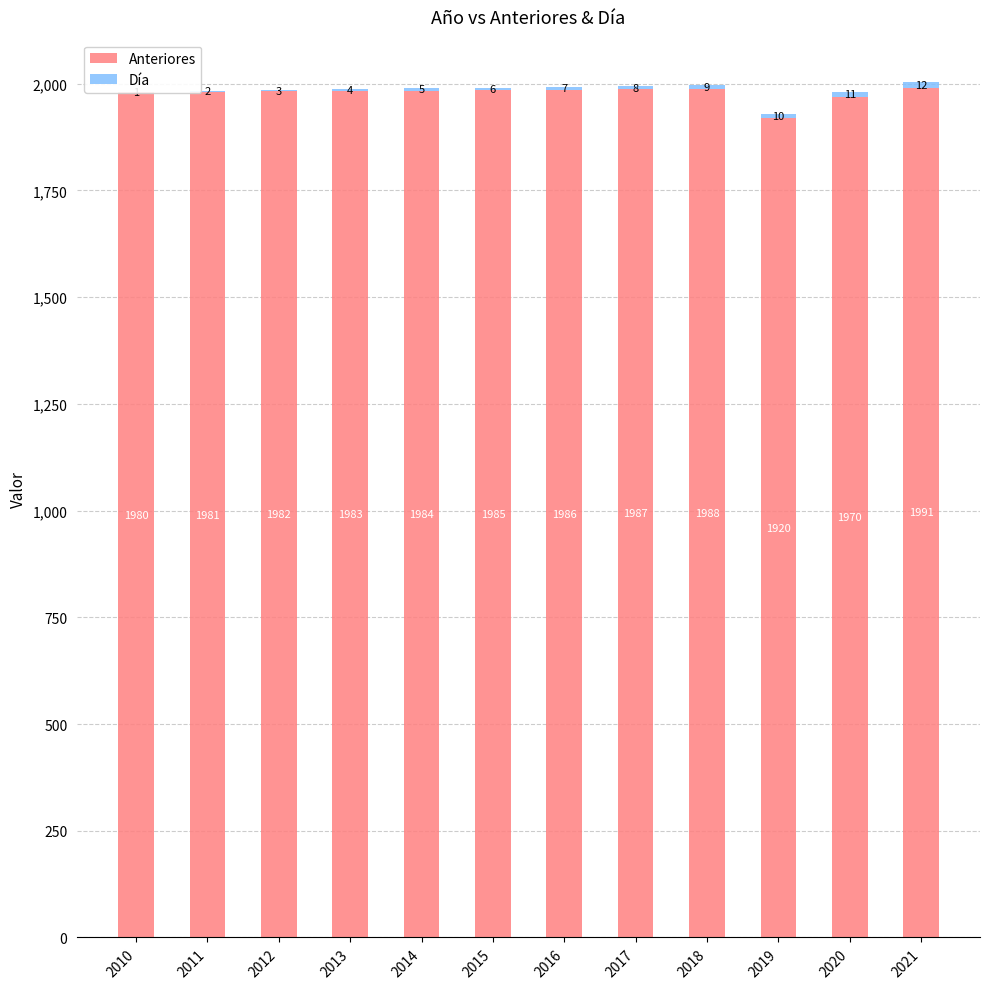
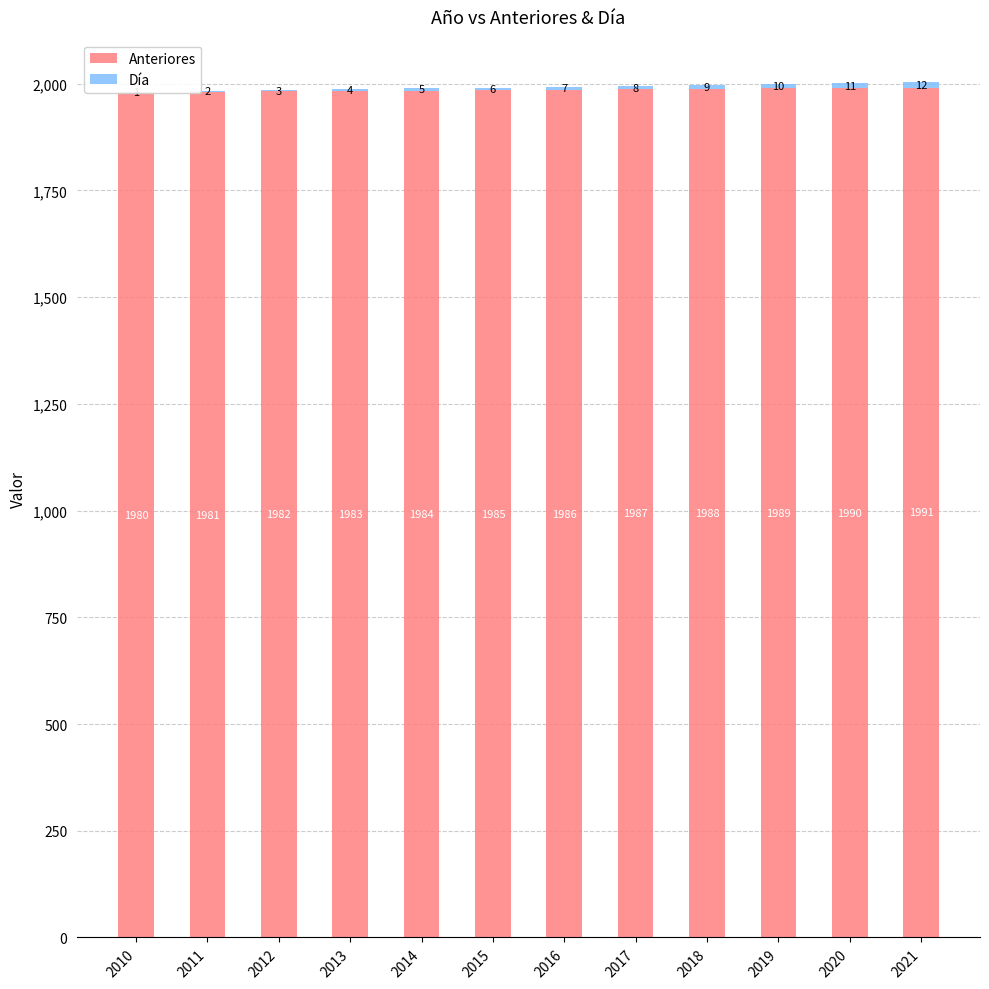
Anteriores, 2019: 1920 -> 1989
Anteriores, 2020: 1970 -> 1990
